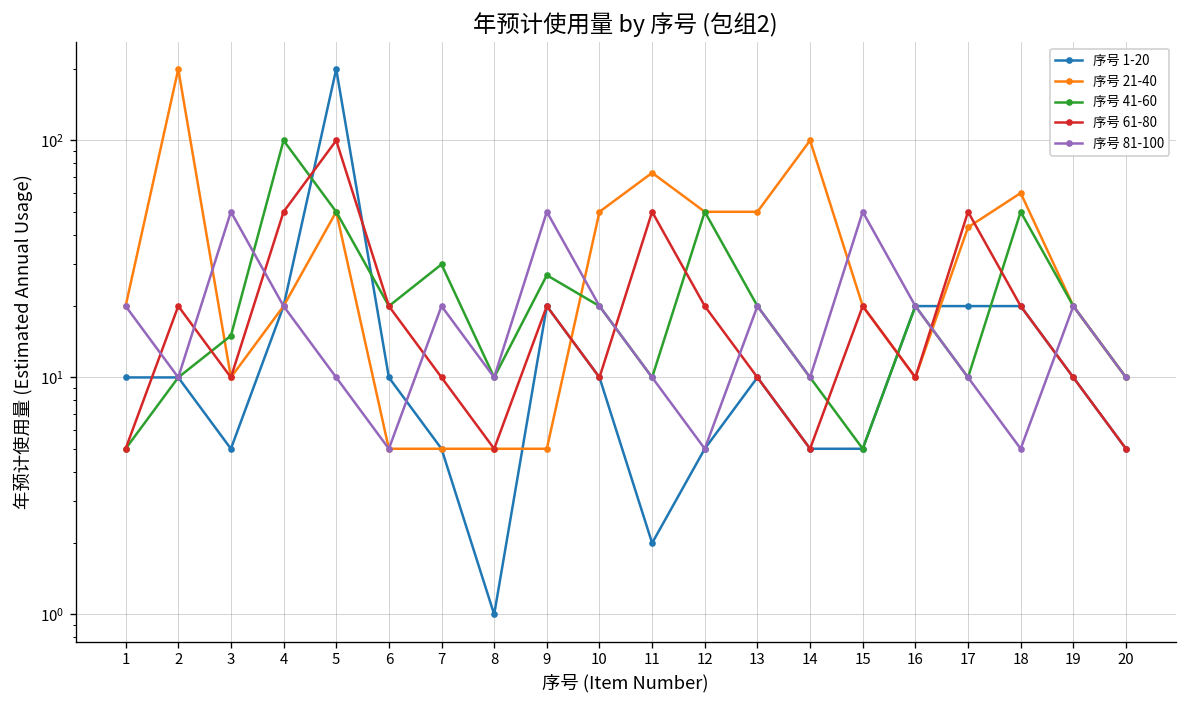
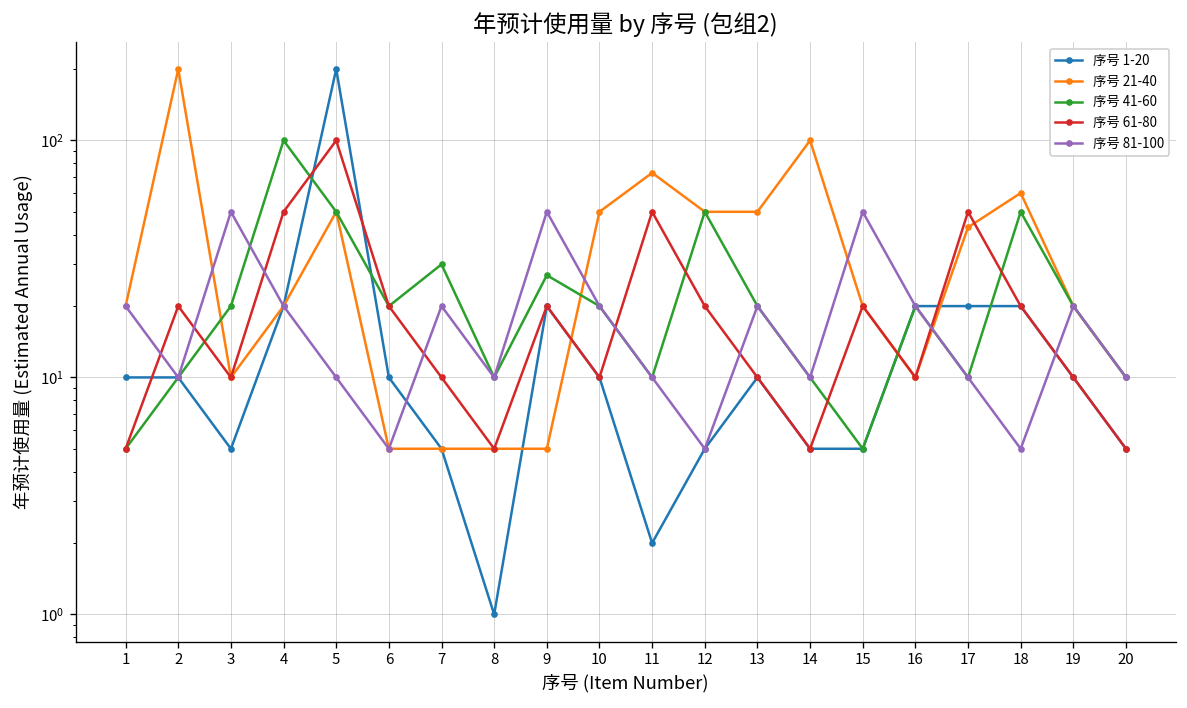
序号 41-60, 3: 15 -> 20
